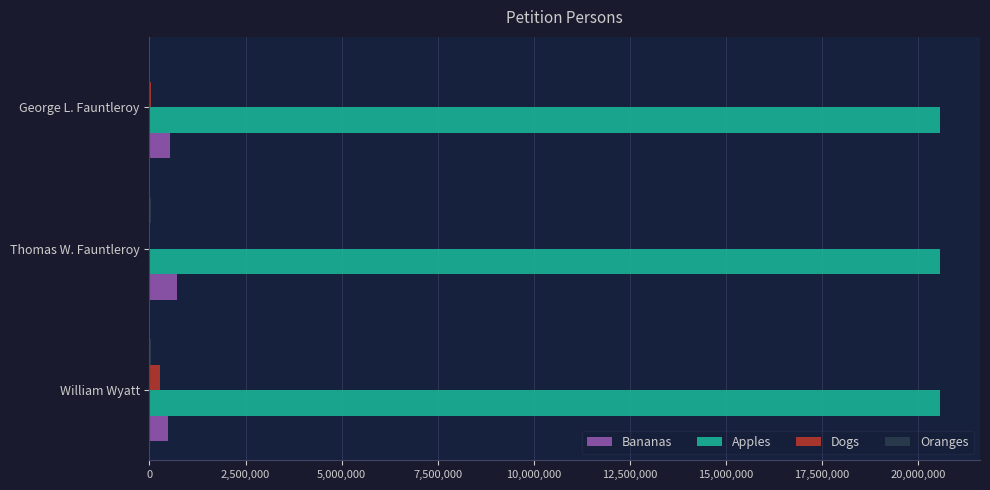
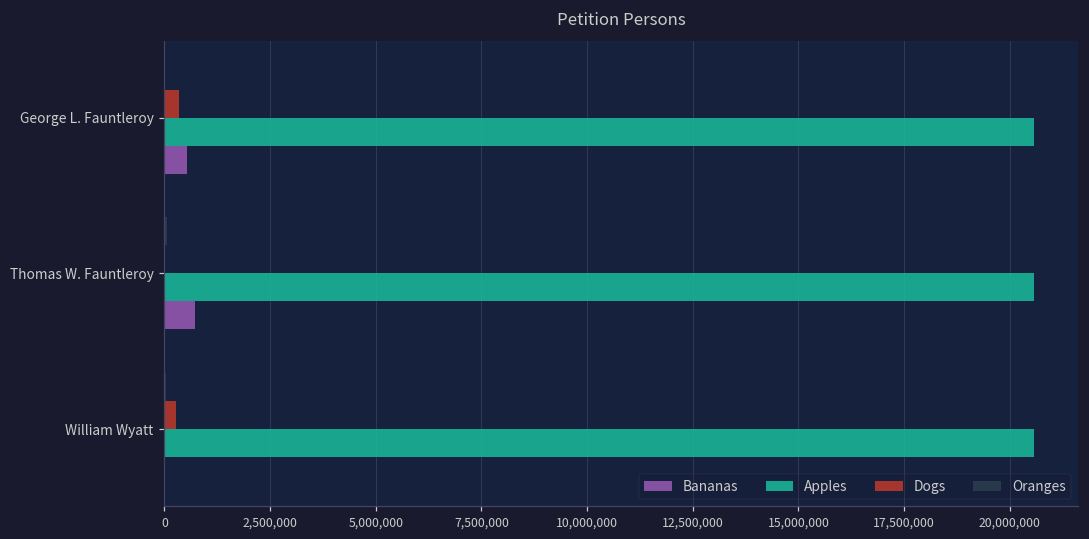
Dogs, George L. Fauntleroy: 0 -> 300,000
Bananas, William Wyatt: 500,000 -> 0
